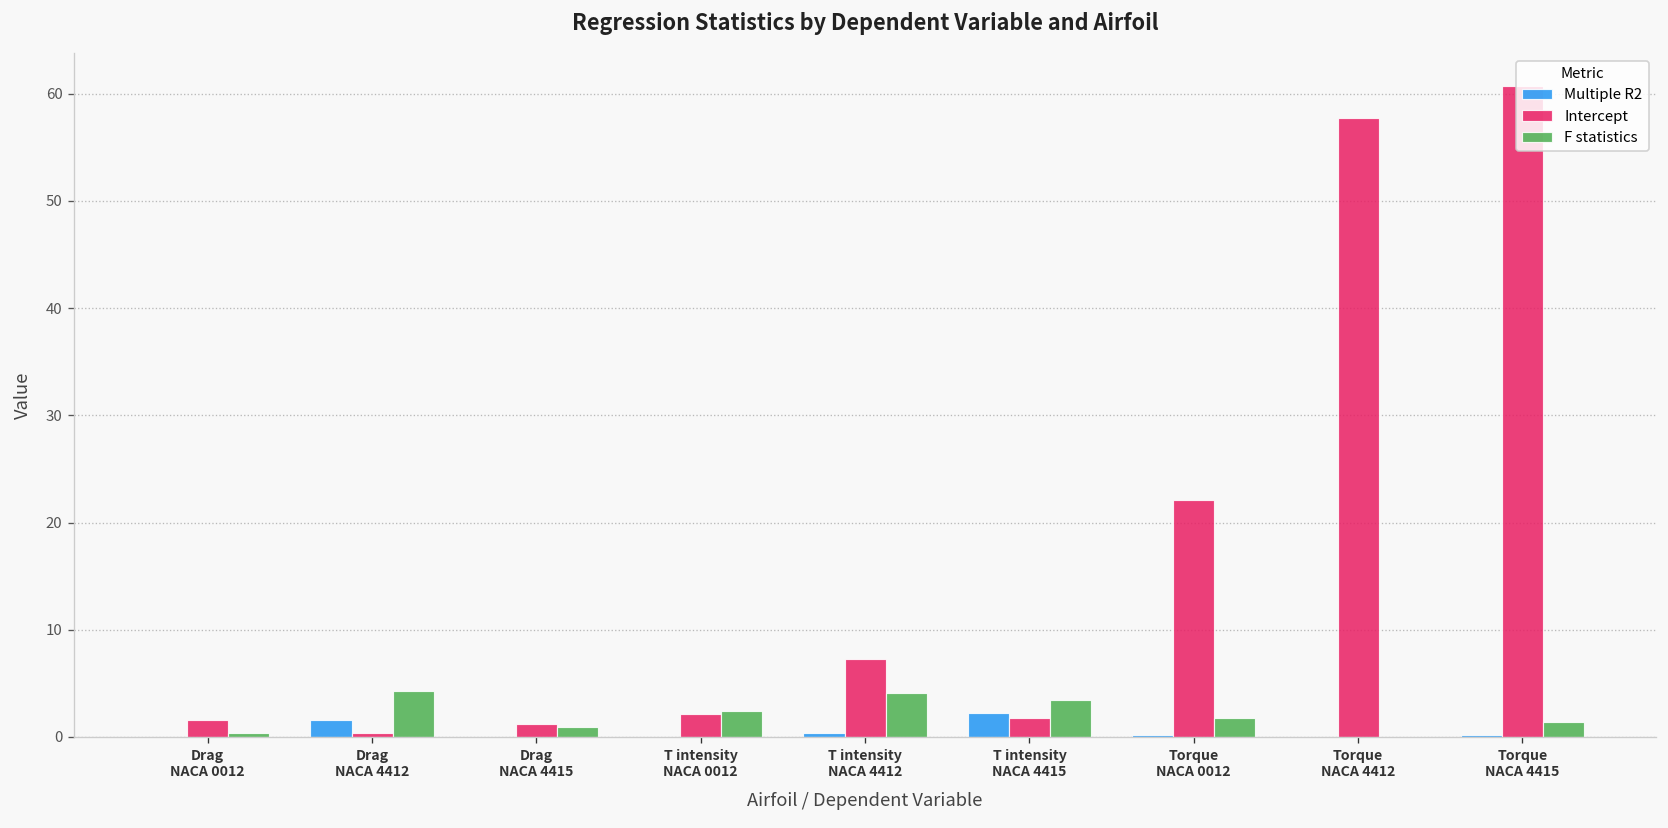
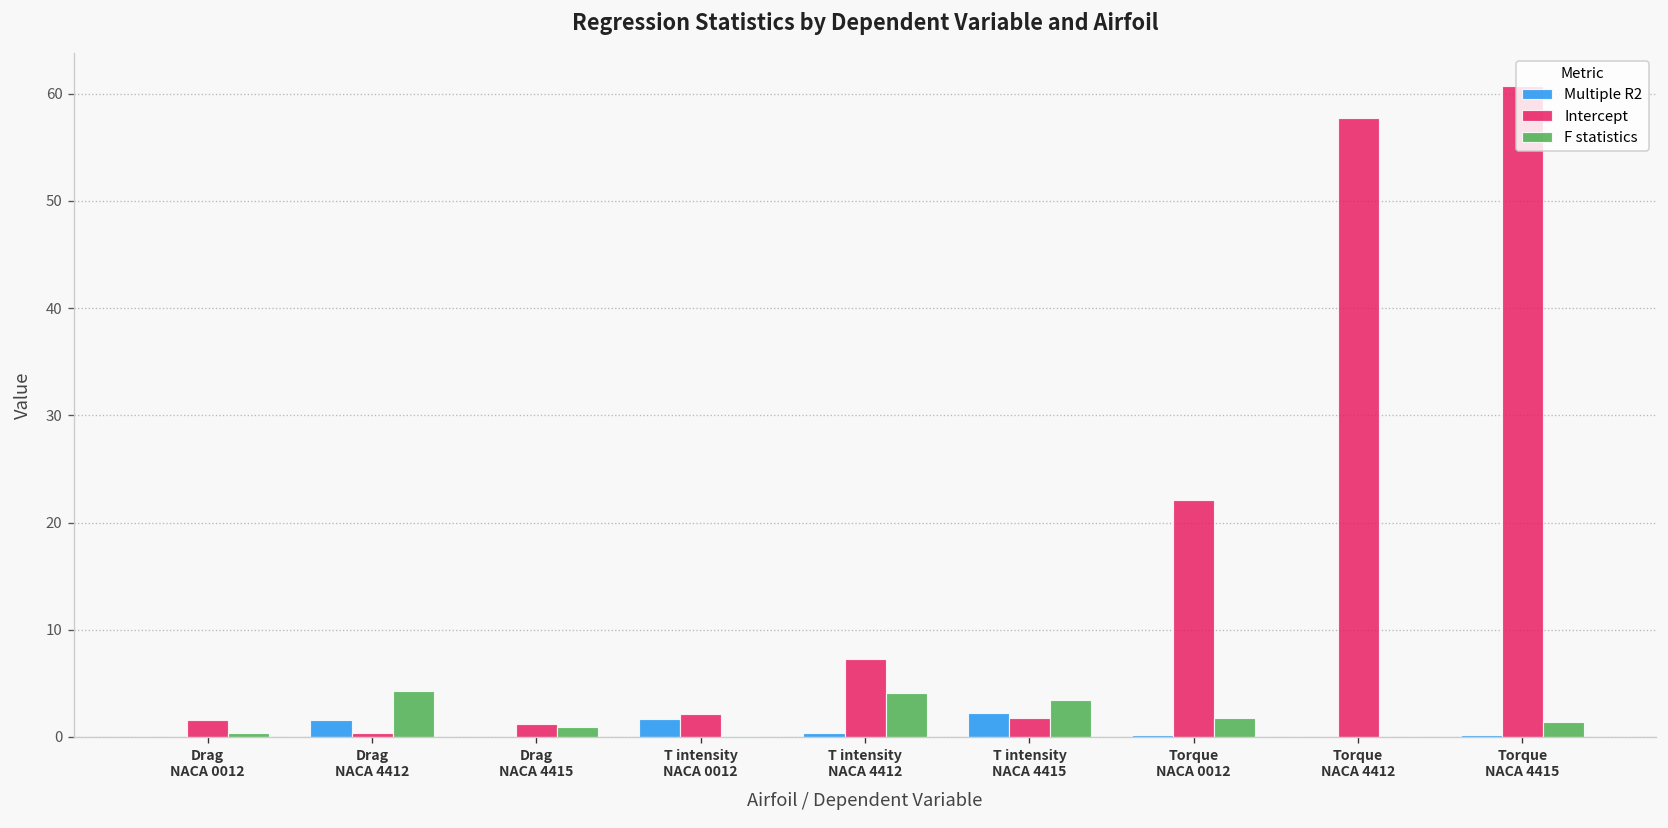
Multiple R2, T intensity NACA 0012: 0 -> 2
F statistics, T intensity NACA 0012: 2 -> 0
